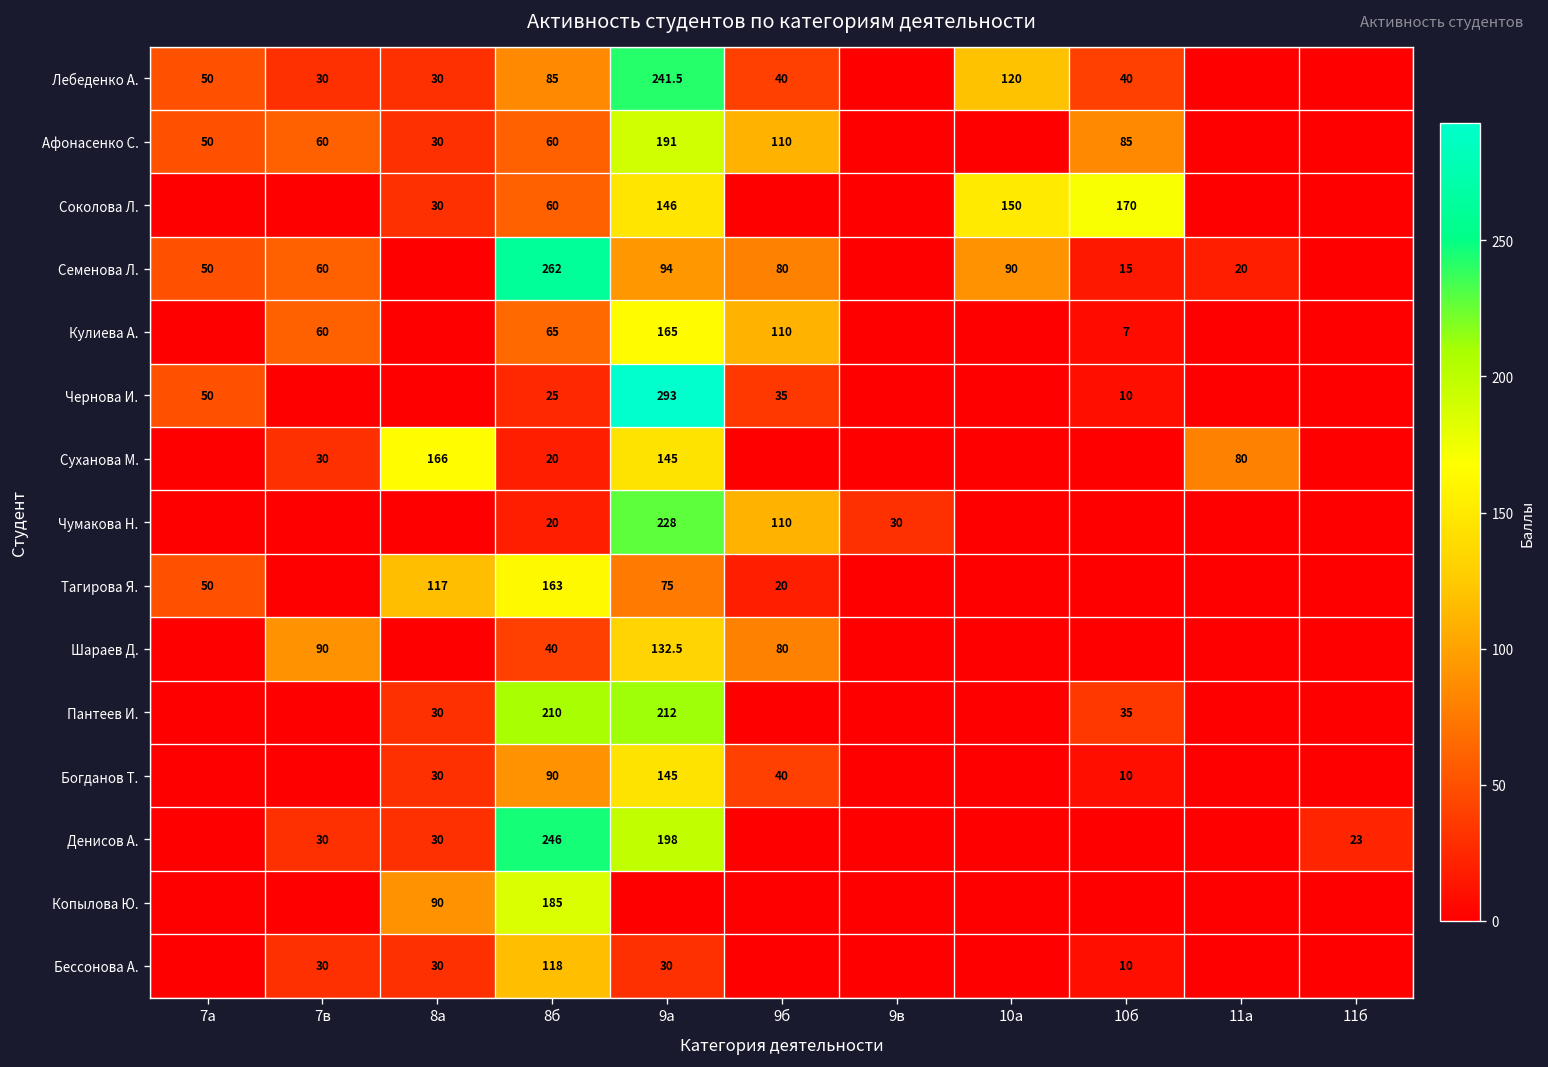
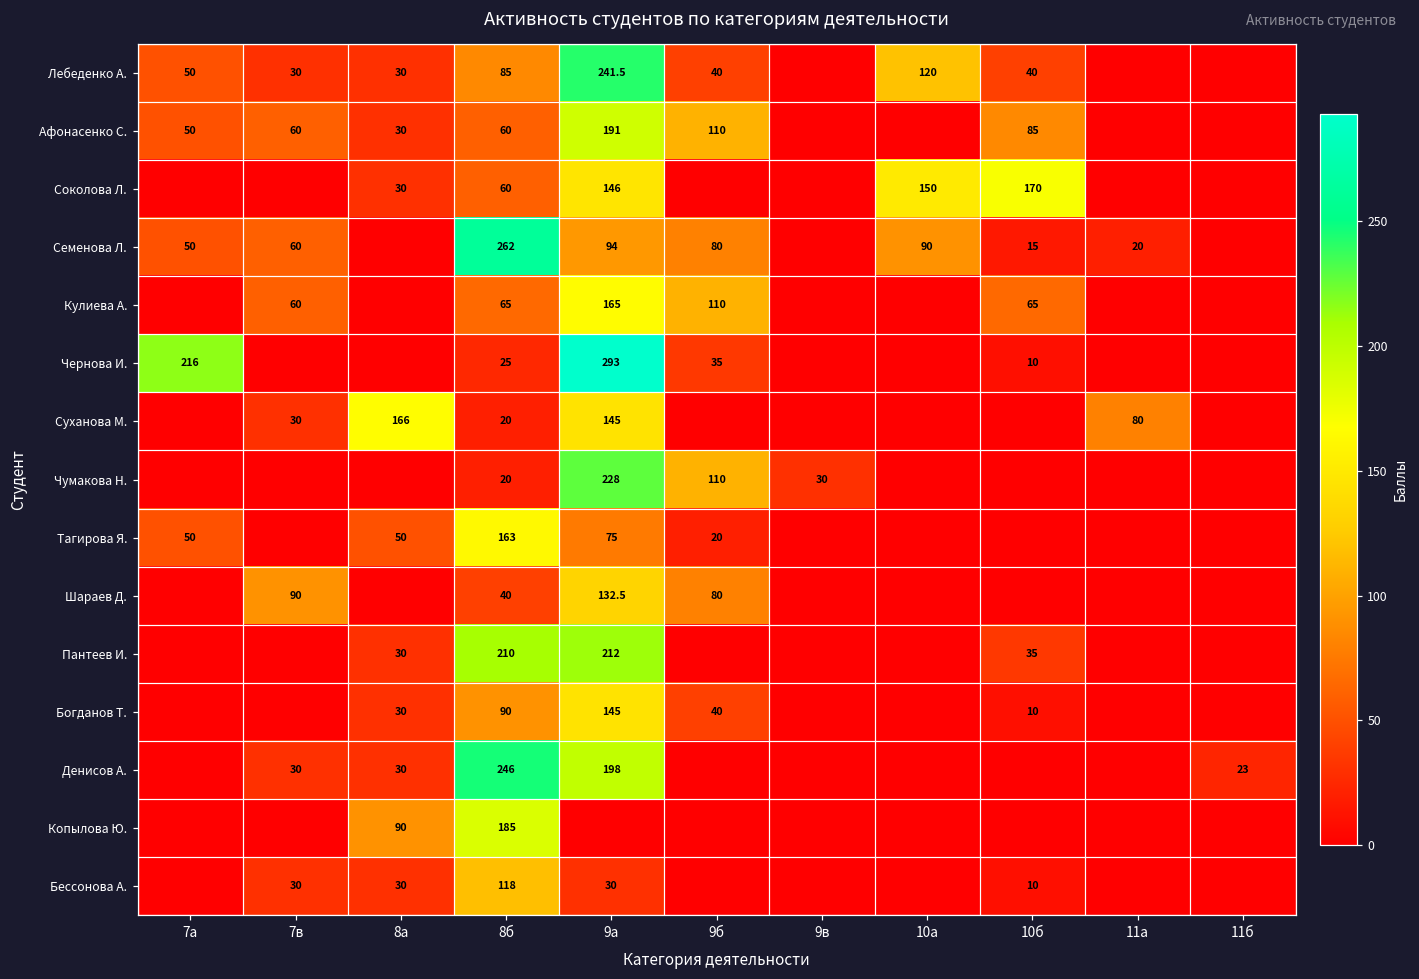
Кулиева А., 10б: 7 -> 65
Чернова И., 7а: 50 -> 216
Тагирова Я., 8а: 117 -> 50
